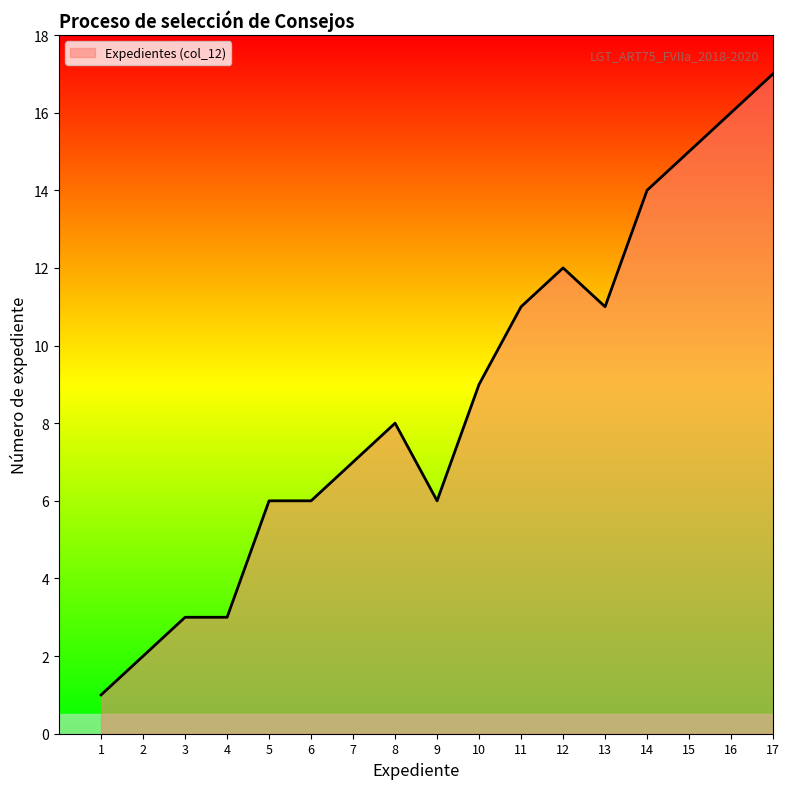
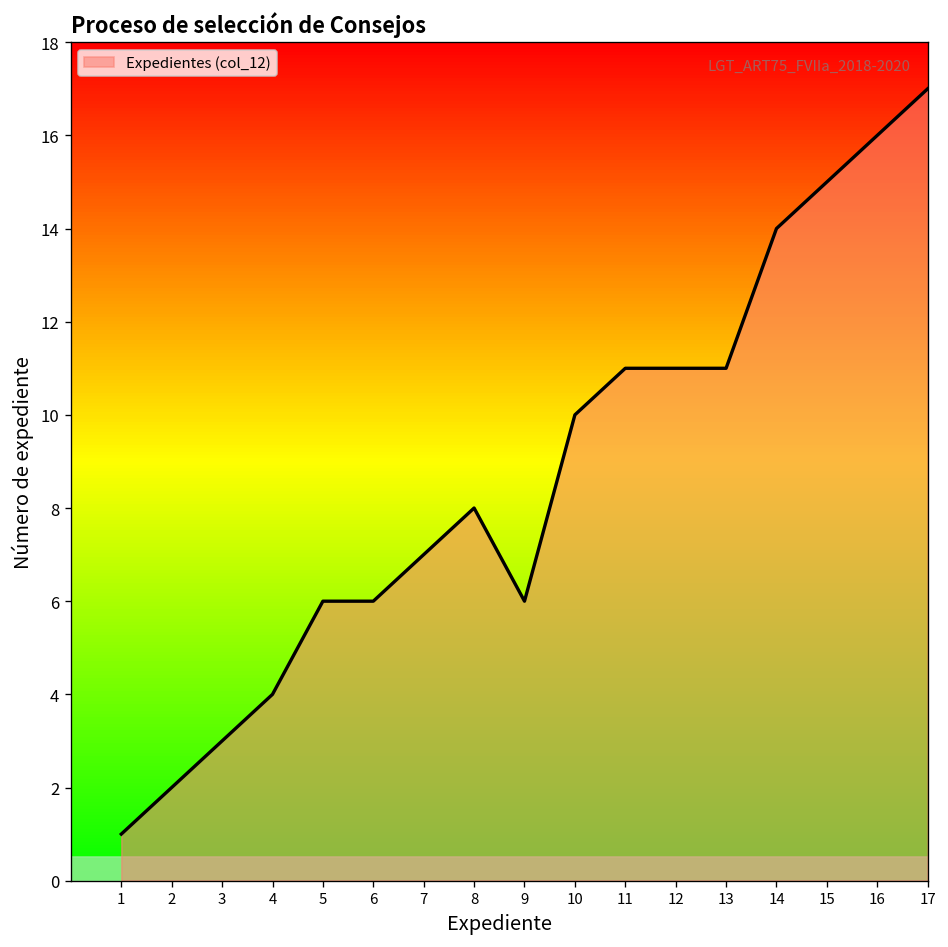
4: 3 -> 4
10: 9 -> 10
12: 12 -> 11
